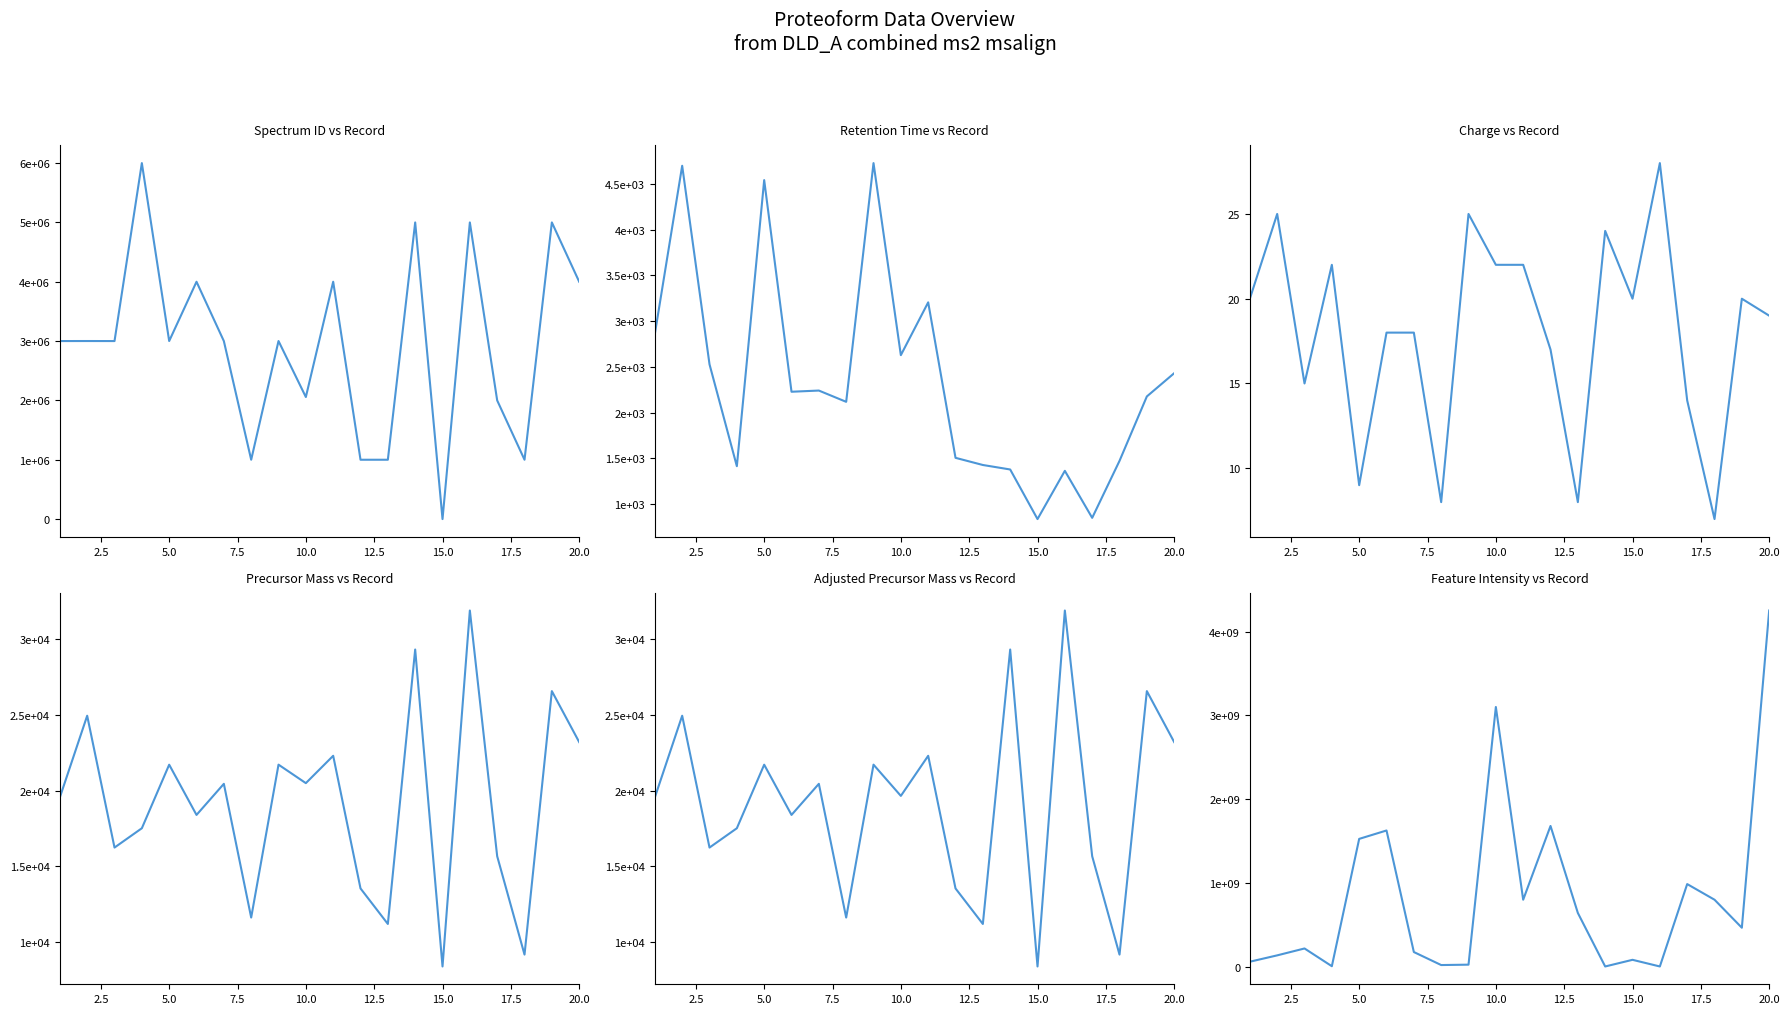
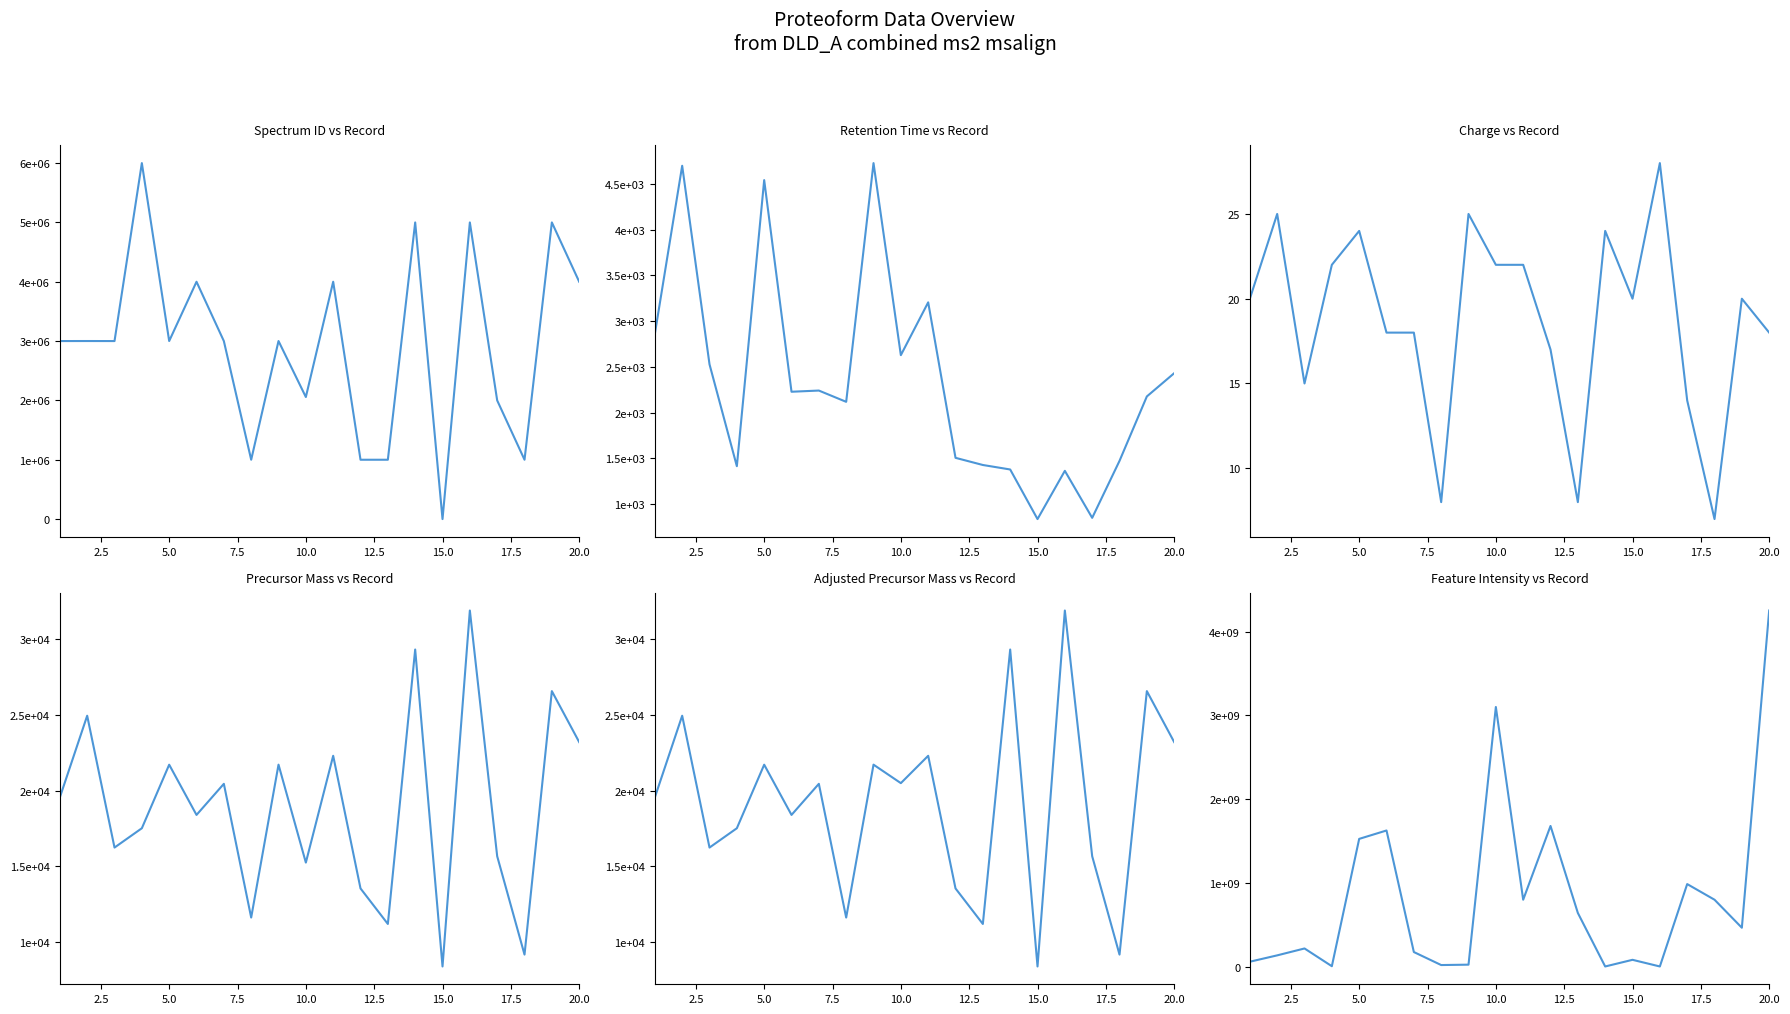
Charge vs Record, 5.0: 9 -> 24
Charge vs Record, 20.0: 19 -> 18
Precursor Mass vs Record, 10.0: 20500 -> 15200
Adjusted Precursor Mass vs Record, 10.0: 19600 -> 20500
